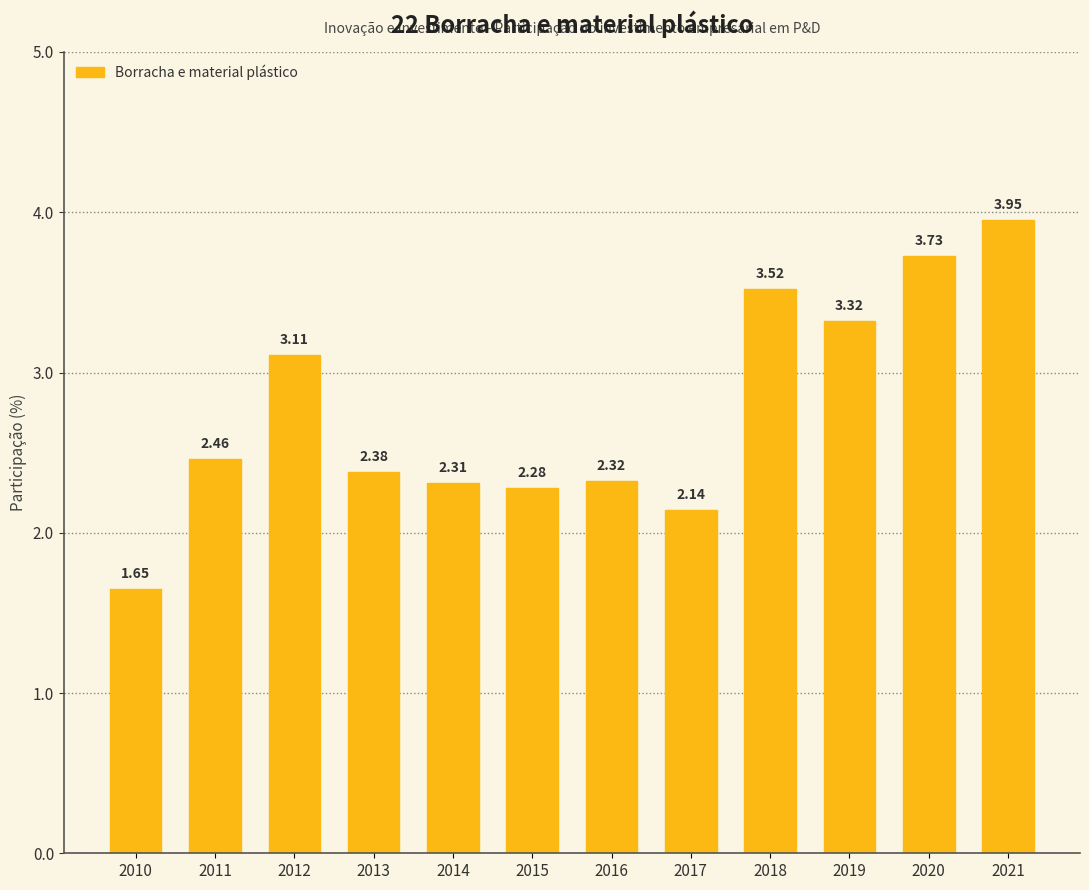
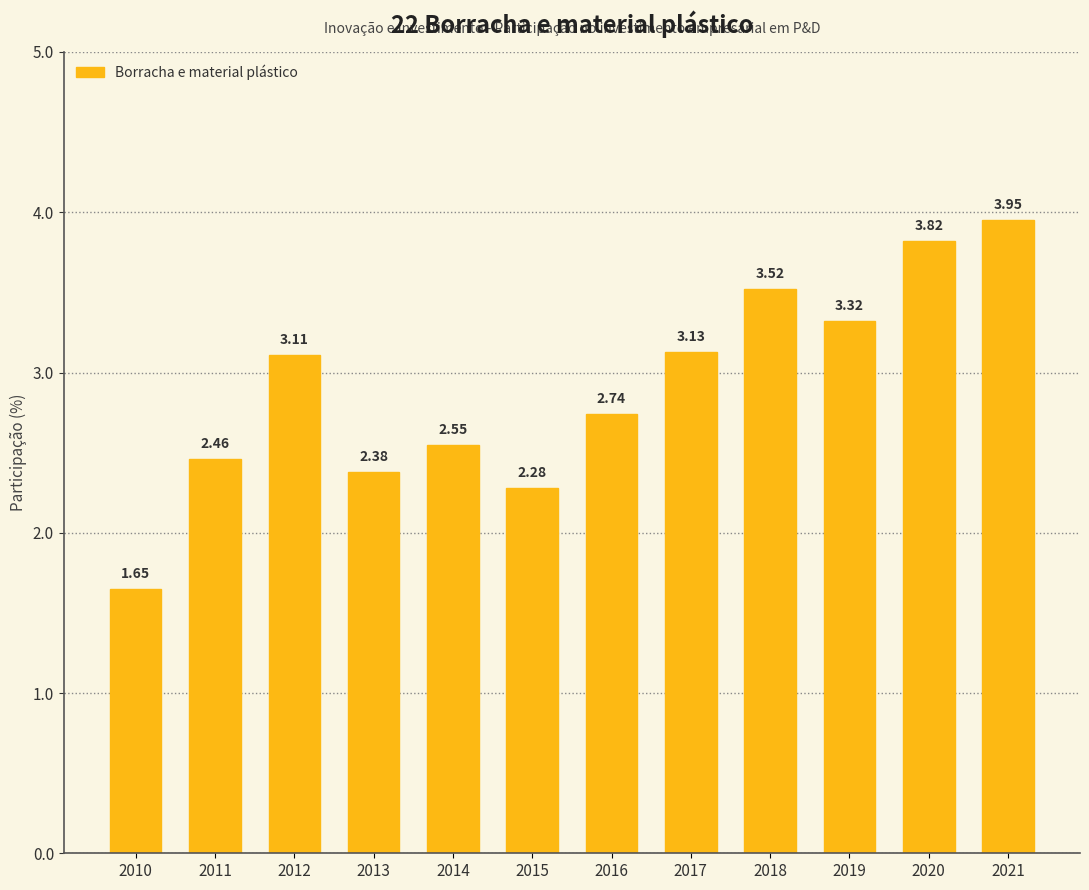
2014: 2.31 -> 2.55
2016: 2.32 -> 2.74
2017: 2.14 -> 3.13
2020: 3.73 -> 3.82
